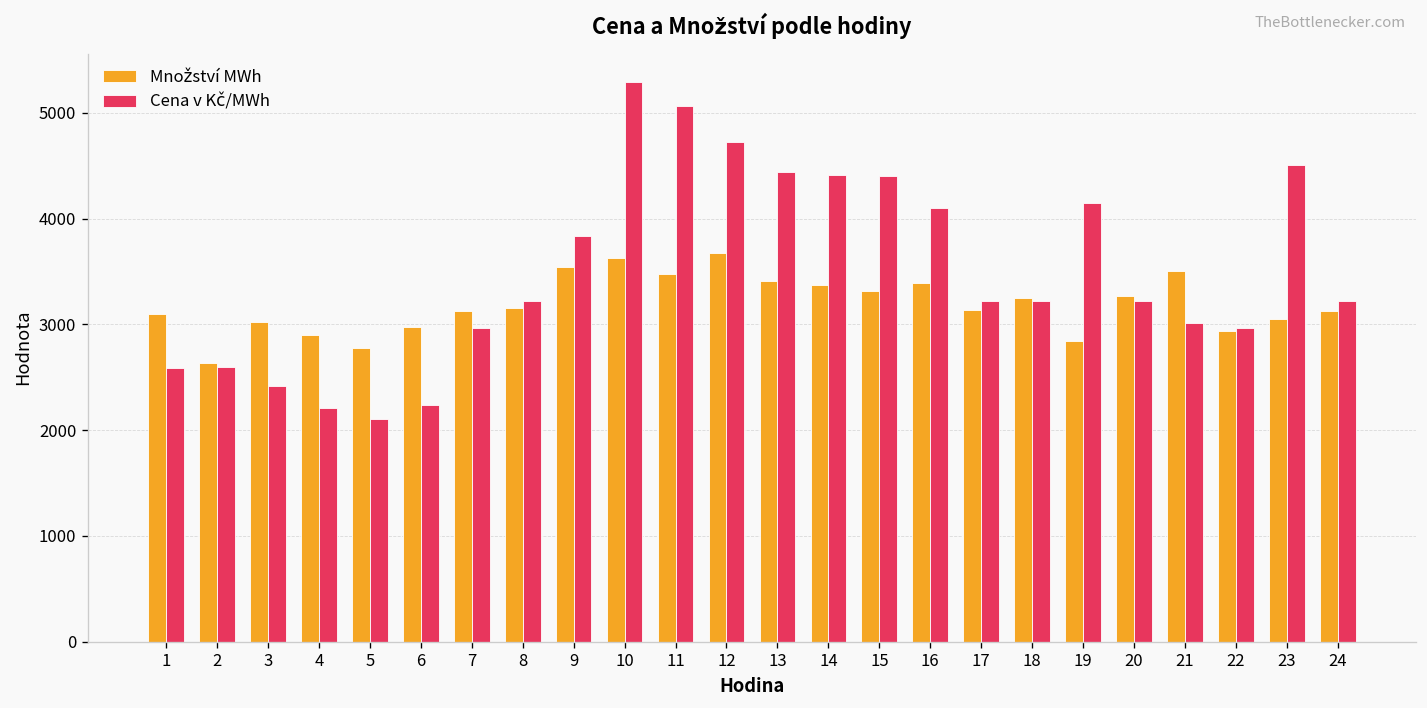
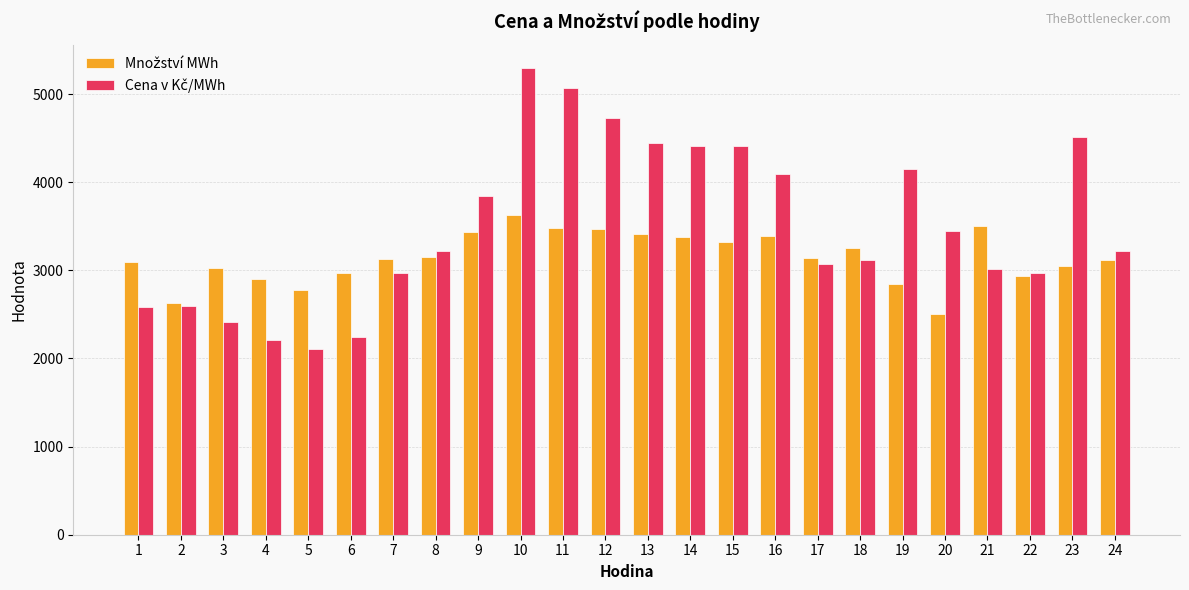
Množství MWh, 9: 3500 -> 3400
Množství MWh, 12: 3700 -> 3500
Cena v Kč/MWh, 17: 3200 -> 3100
Cena v Kč/MWh, 18: 3200 -> 3100
Množství MWh, 20: 3300 -> 2500
Cena v Kč/MWh, 20: 3200 -> 3400
